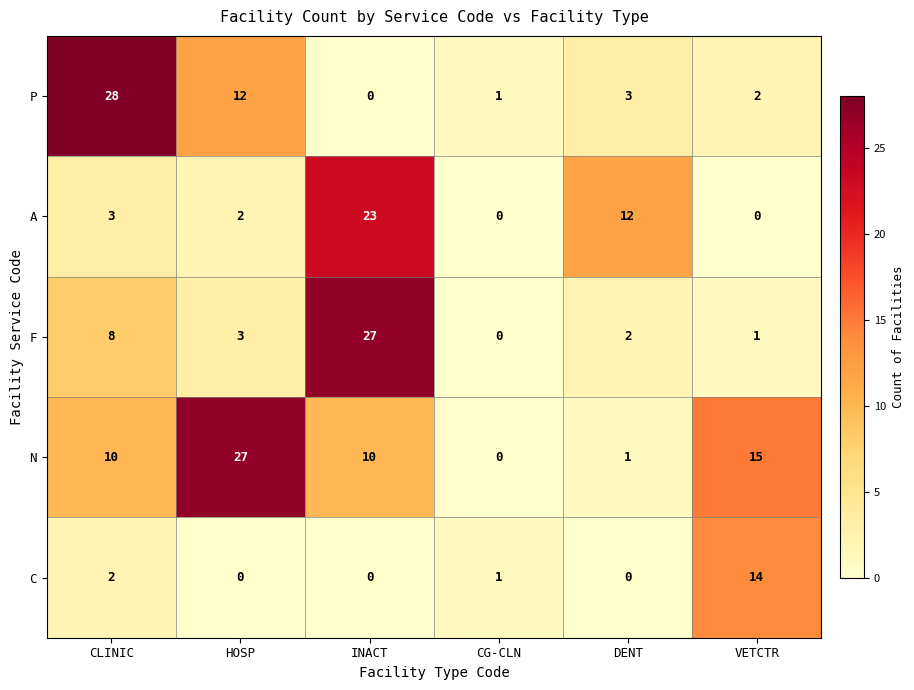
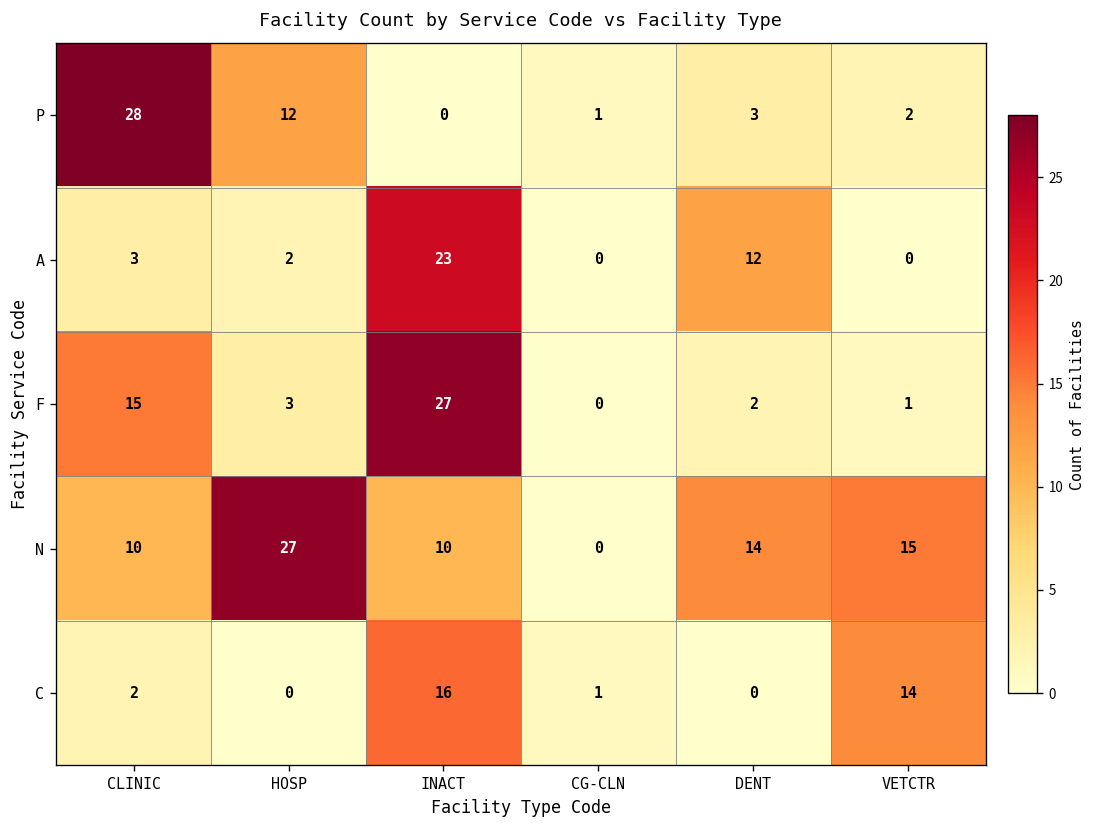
F, CLINIC: 8 -> 15
N, DENT: 1 -> 14
C, INACT: 0 -> 16
